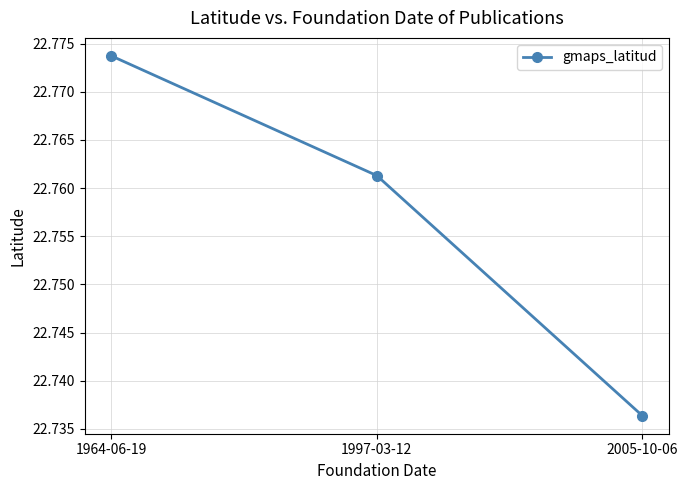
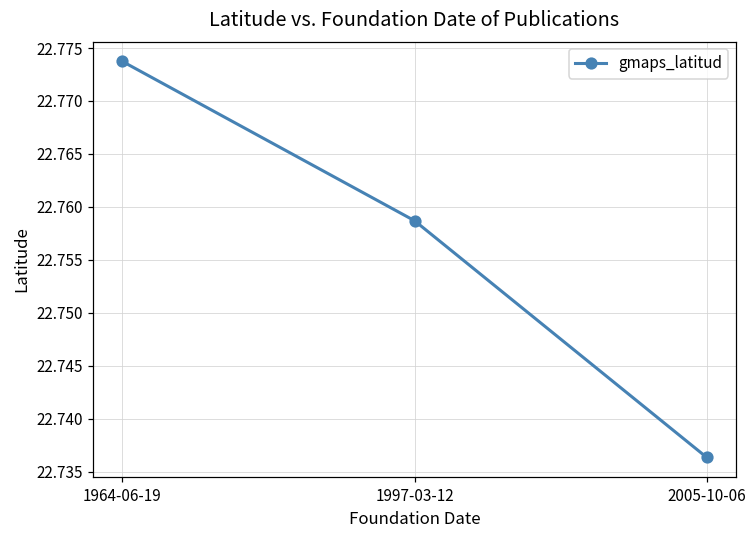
1997-03-12: 22.761 -> 22.759
